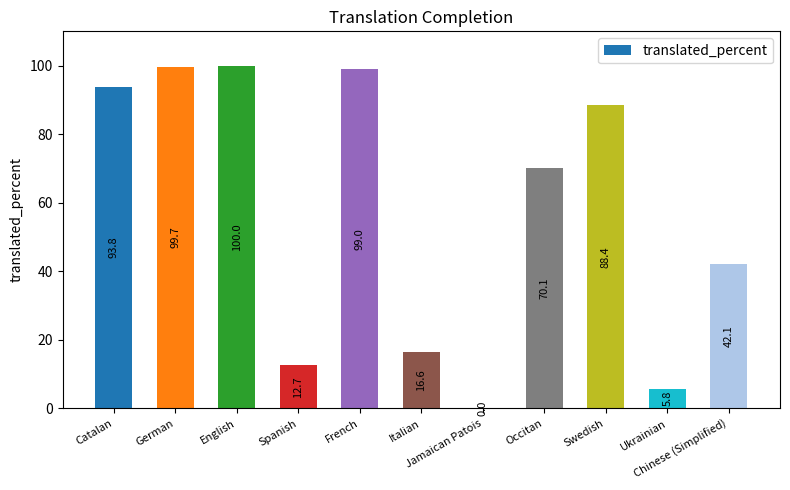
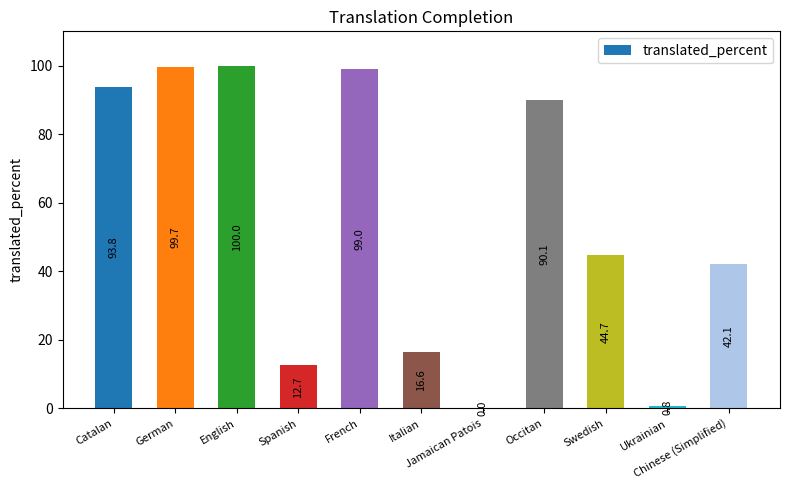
Occitan: 70.1 -> 90.1
Swedish: 88.4 -> 44.7
Ukrainian: 5.8 -> 0.8
